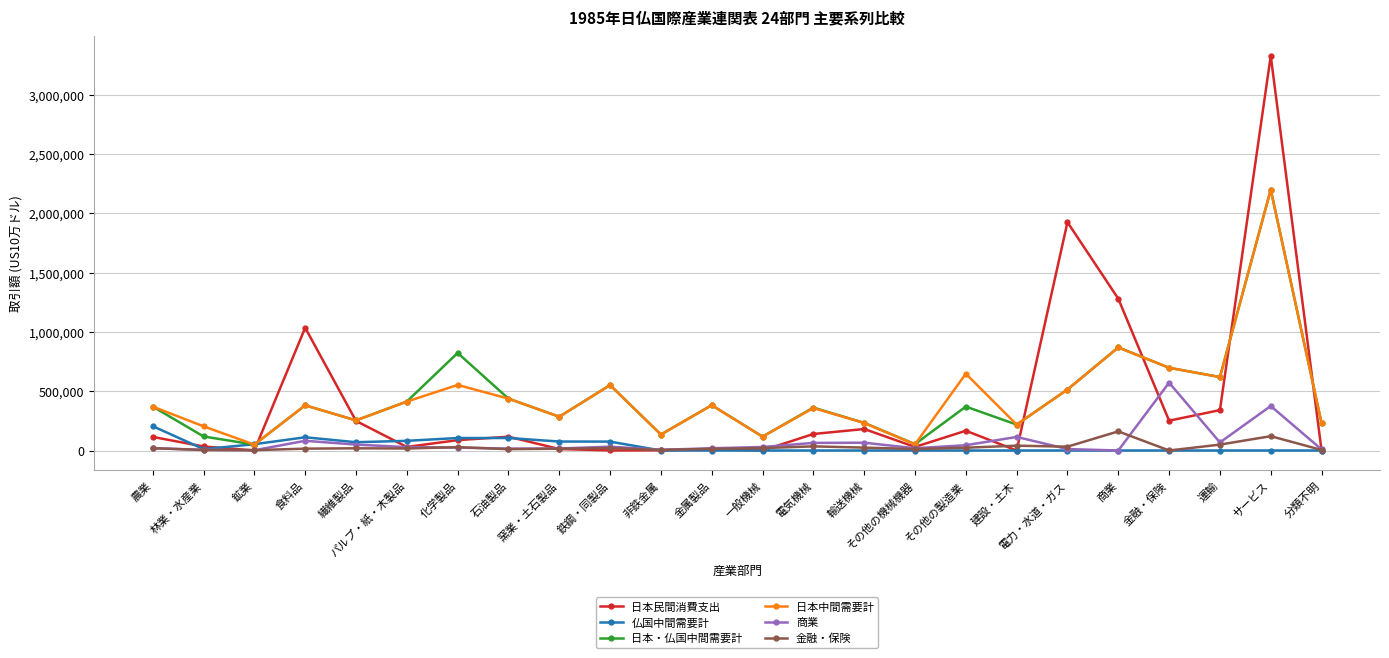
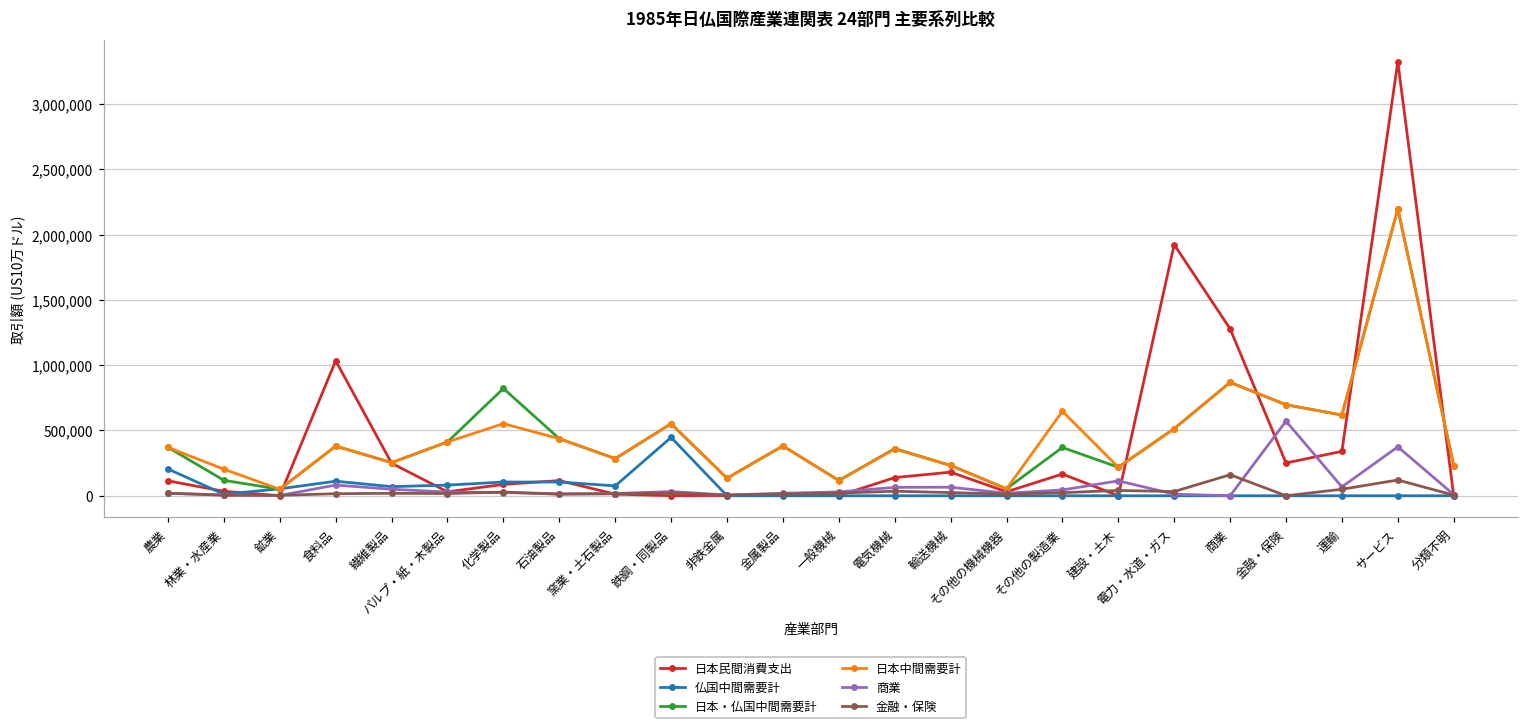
仏国中間需要計, 鉄鋼・同製品: 80,000 -> 450,000
